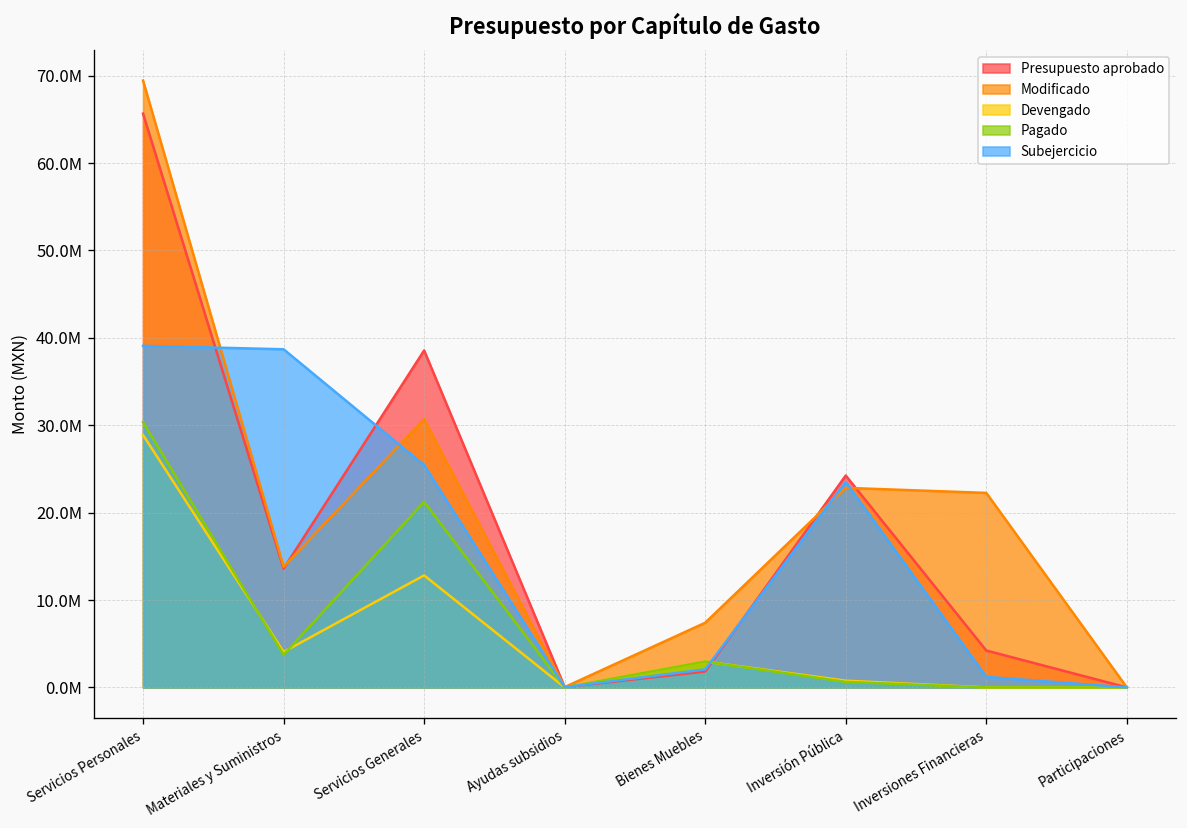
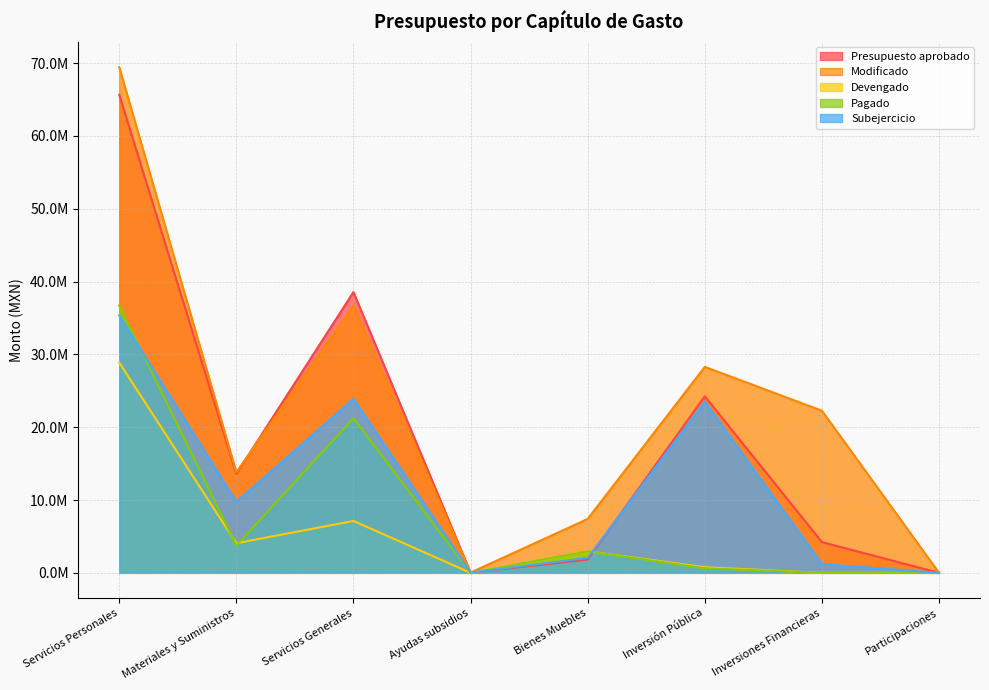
Pagado, Servicios Personales: 30000000 -> 37000000
Subejercicio, Servicios Personales: 39000000 -> 35000000
Subejercicio, Materiales y Suministros: 39000000 -> 10000000
Modificado, Servicios Generales: 31000000 -> 37000000
Devengado, Servicios Generales: 13000000 -> 7000000
Subejercicio, Servicios Generales: 25000000 -> 24000000
Modificado, Inversión Pública: 23000000 -> 28000000
